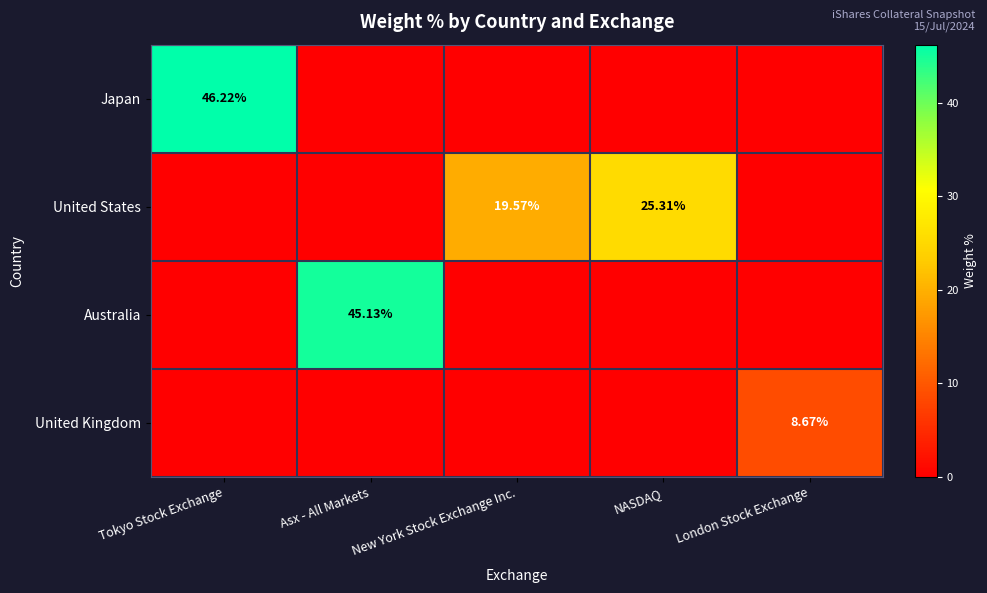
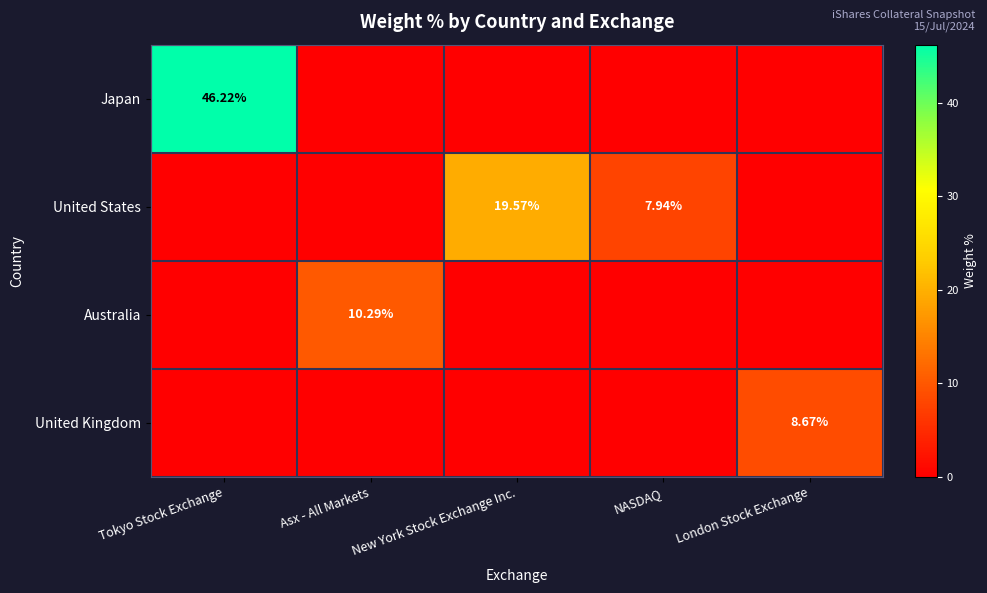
United States, NASDAQ: 25.31% -> 7.94%
Australia, Asx - All Markets: 45.13% -> 10.29%
